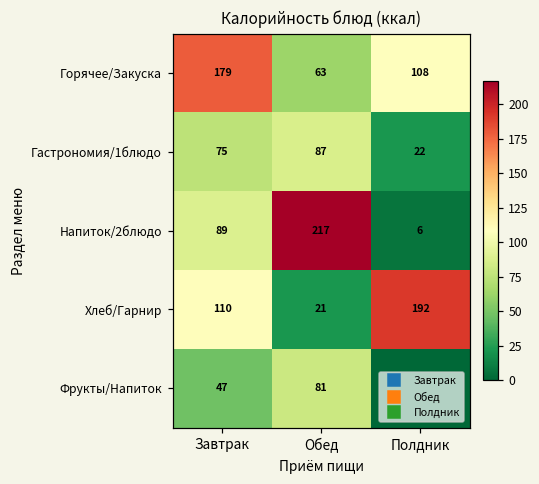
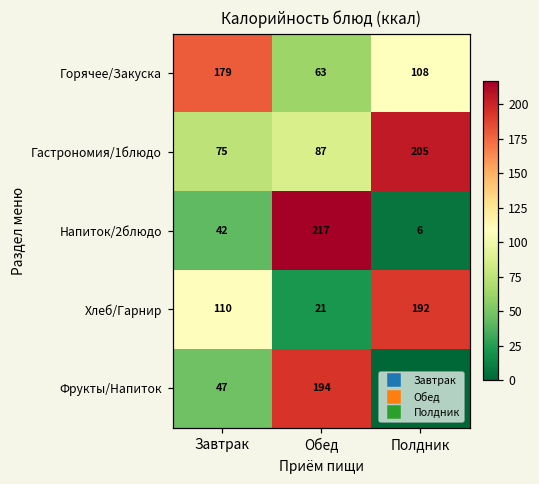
Гастрономия/1блюдо, Полдник: 22 -> 205
Напиток/2блюдо, Завтрак: 89 -> 42
Фрукты/Напиток, Обед: 81 -> 194
